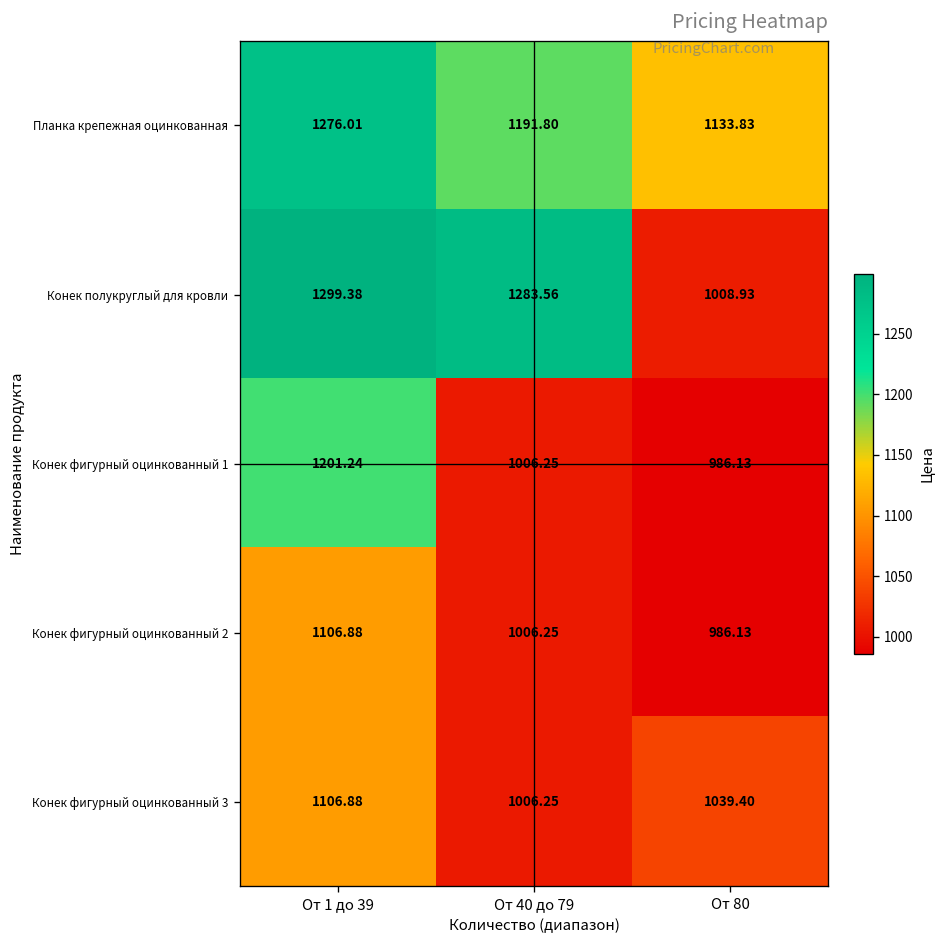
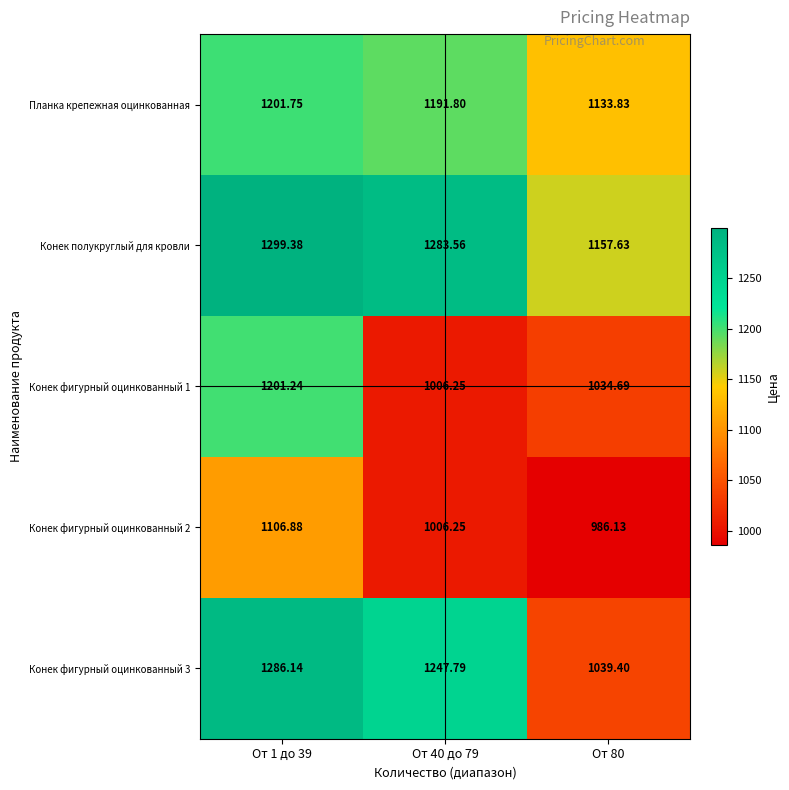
Планка крепежная оцинкованная, От 1 до 39: 1276.01 -> 1201.75
Конек полукруглый для кровли, От 80: 1008.93 -> 1157.63
Конек фигурный оцинкованный 1, От 80: 986.13 -> 1034.69
Конек фигурный оцинкованный 3, От 1 до 39: 1106.88 -> 1286.14
Конек фигурный оцинкованный 3, От 40 до 79: 1006.25 -> 1247.79
